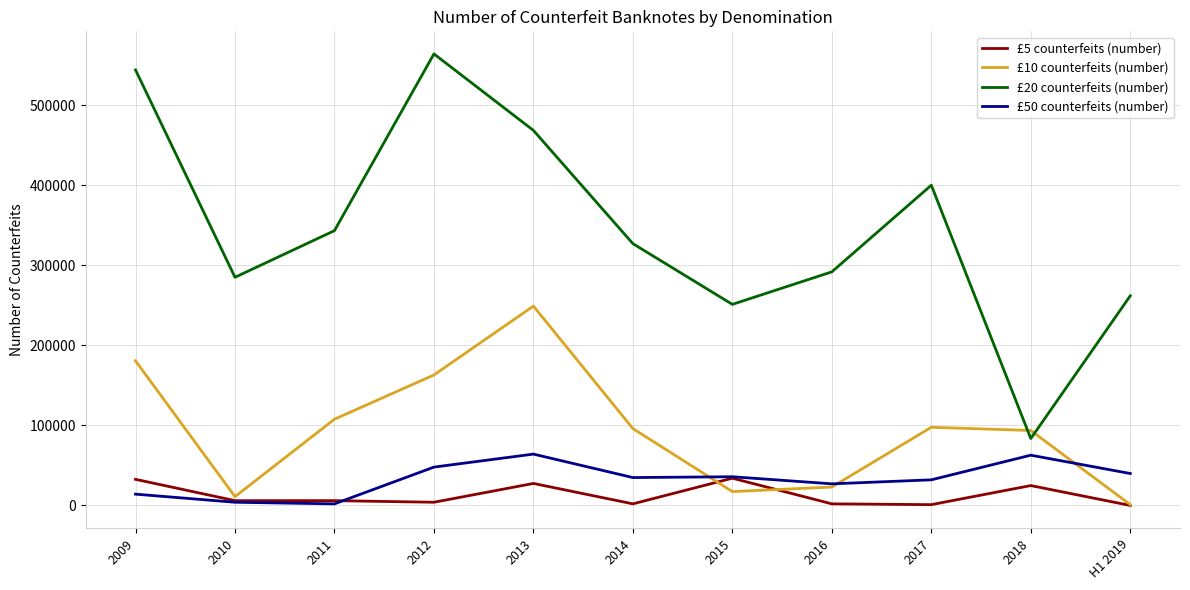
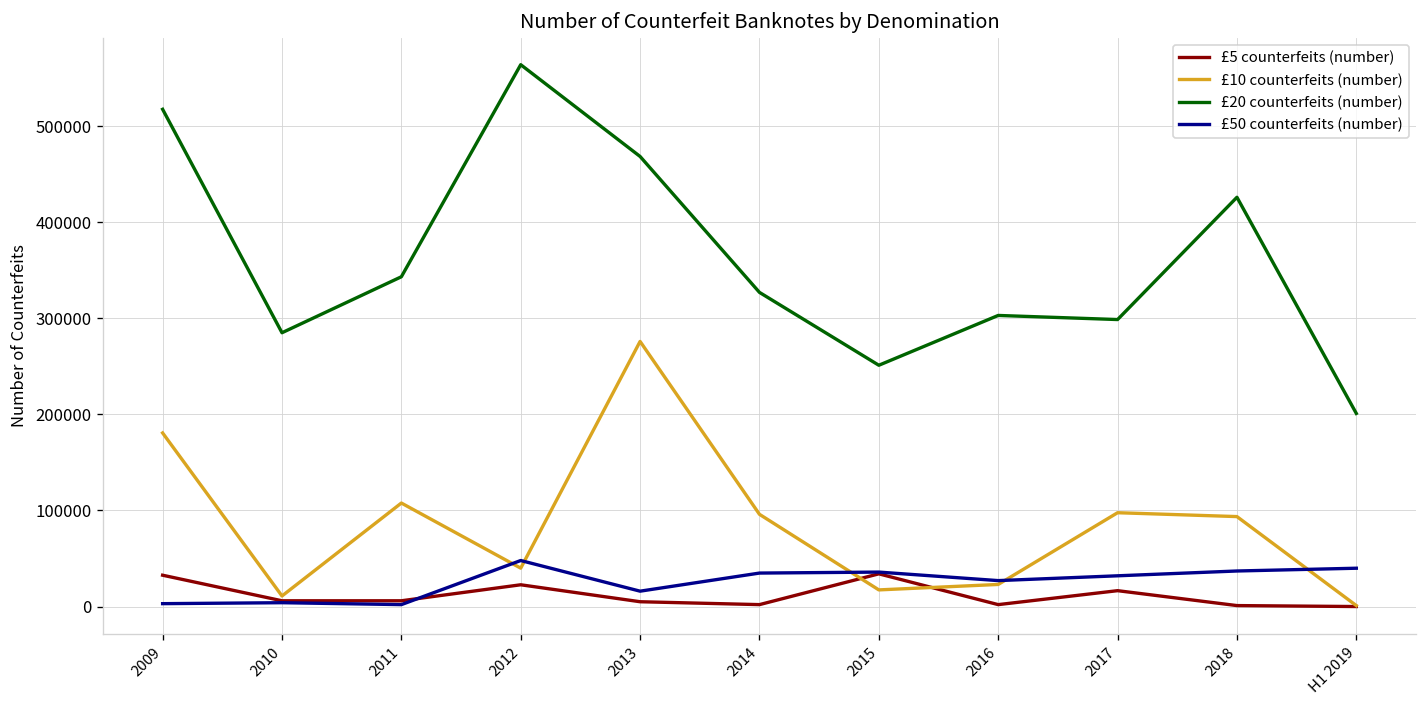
£20 counterfeits (number), 2009: 540000 -> 520000
£50 counterfeits (number), 2009: 10000 -> 0
£5 counterfeits (number), 2012: 0 -> 20000
£10 counterfeits (number), 2012: 160000 -> 40000
£5 counterfeits (number), 2013: 30000 -> 10000
£10 counterfeits (number), 2013: 250000 -> 280000
£50 counterfeits (number), 2013: 60000 -> 20000
£20 counterfeits (number), 2016: 290000 -> 300000
£5 counterfeits (number), 2017: 0 -> 20000
£20 counterfeits (number), 2017: 400000 -> 300000
£5 counterfeits (number), 2018: 20000 -> 0
£20 counterfeits (number), 2018: 80000 -> 430000
£50 counterfeits (number), 2018: 60000 -> 40000
£20 counterfeits (number), H1 2019: 260000 -> 200000
